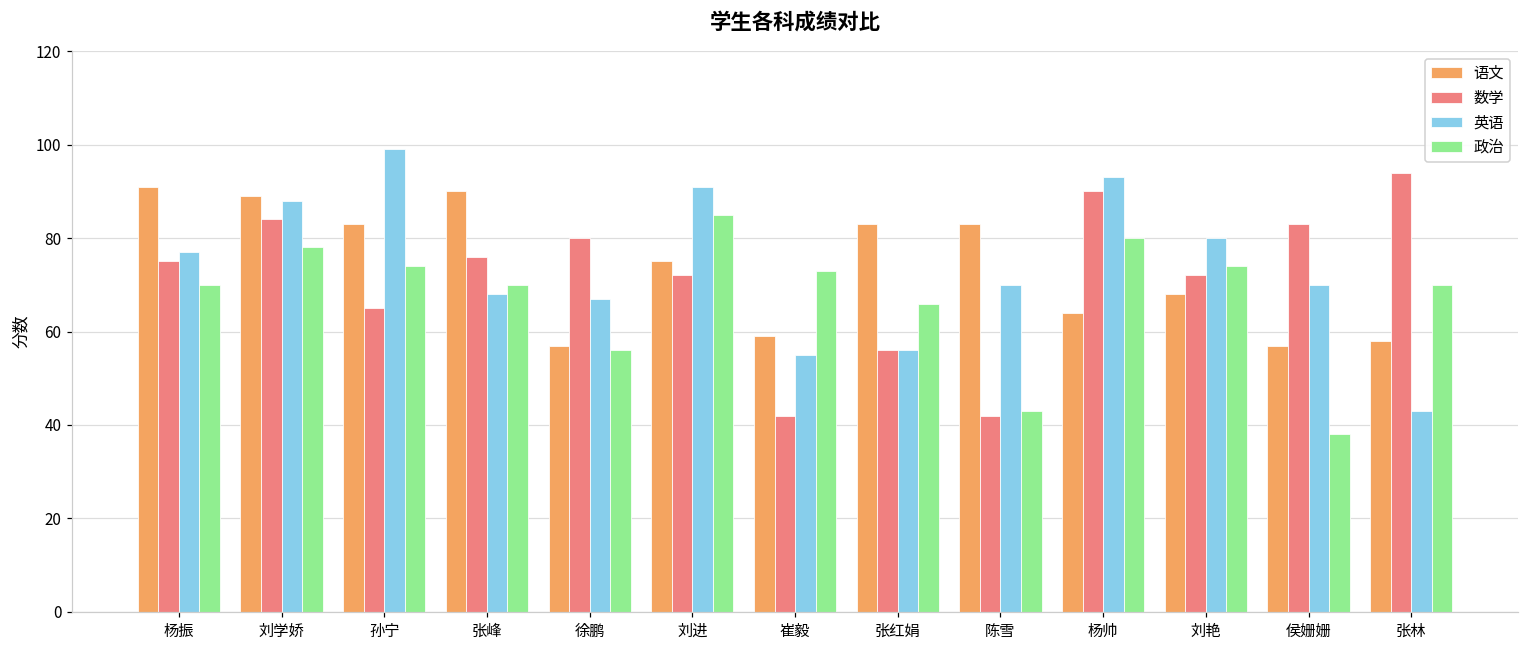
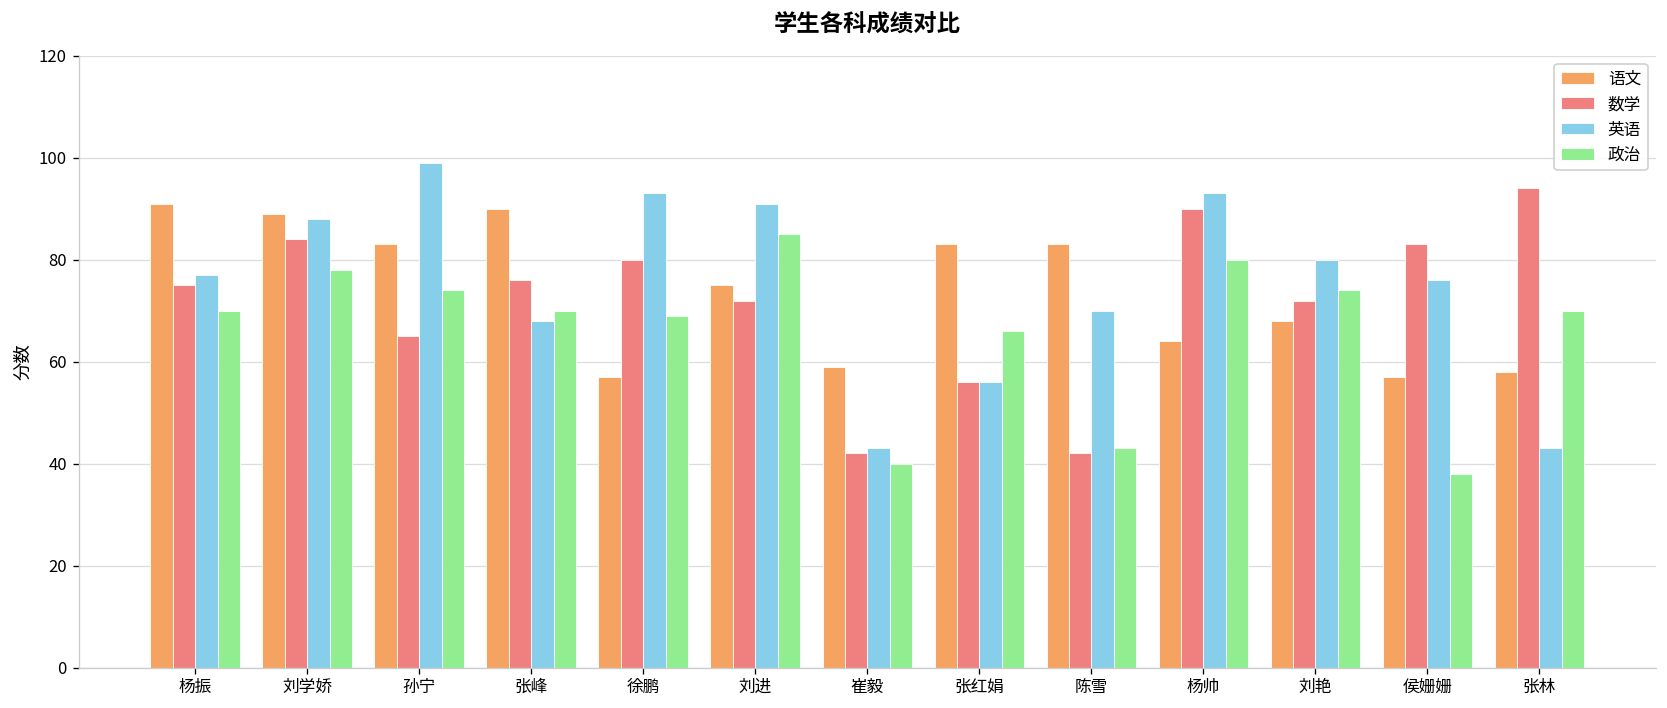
英语, 徐鹏: 67 -> 93
政治, 徐鹏: 56 -> 69
英语, 崔毅: 55 -> 43
政治, 崔毅: 73 -> 40
英语, 侯姗姗: 70 -> 76
